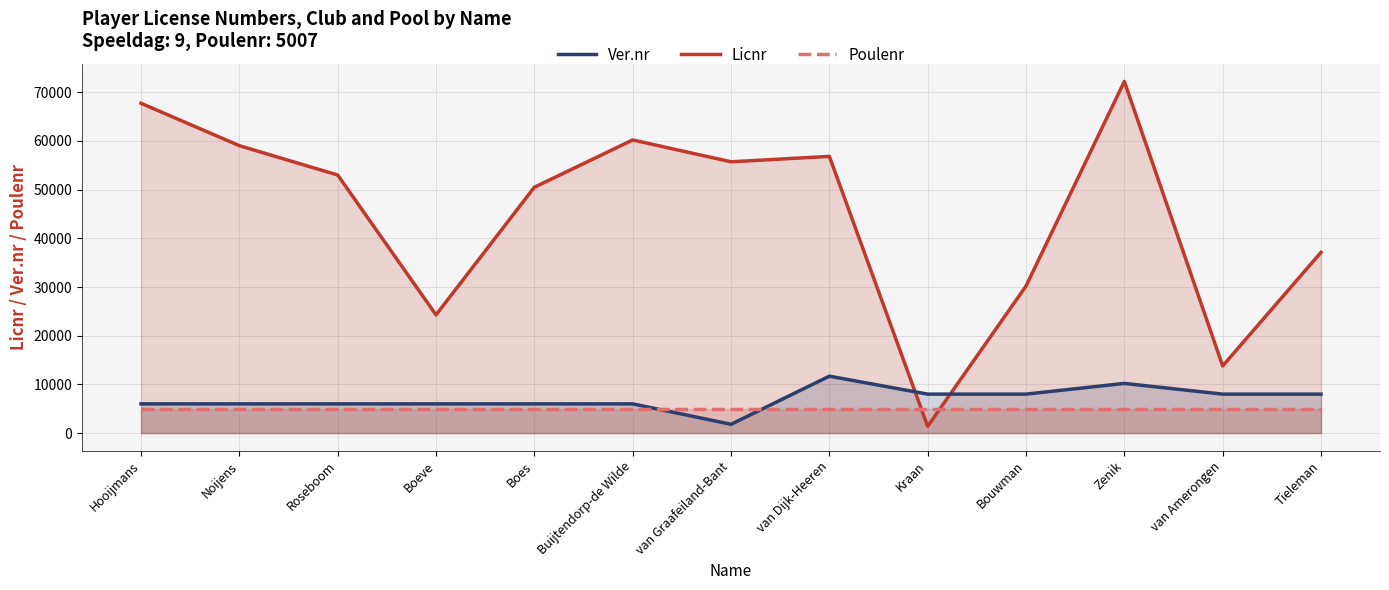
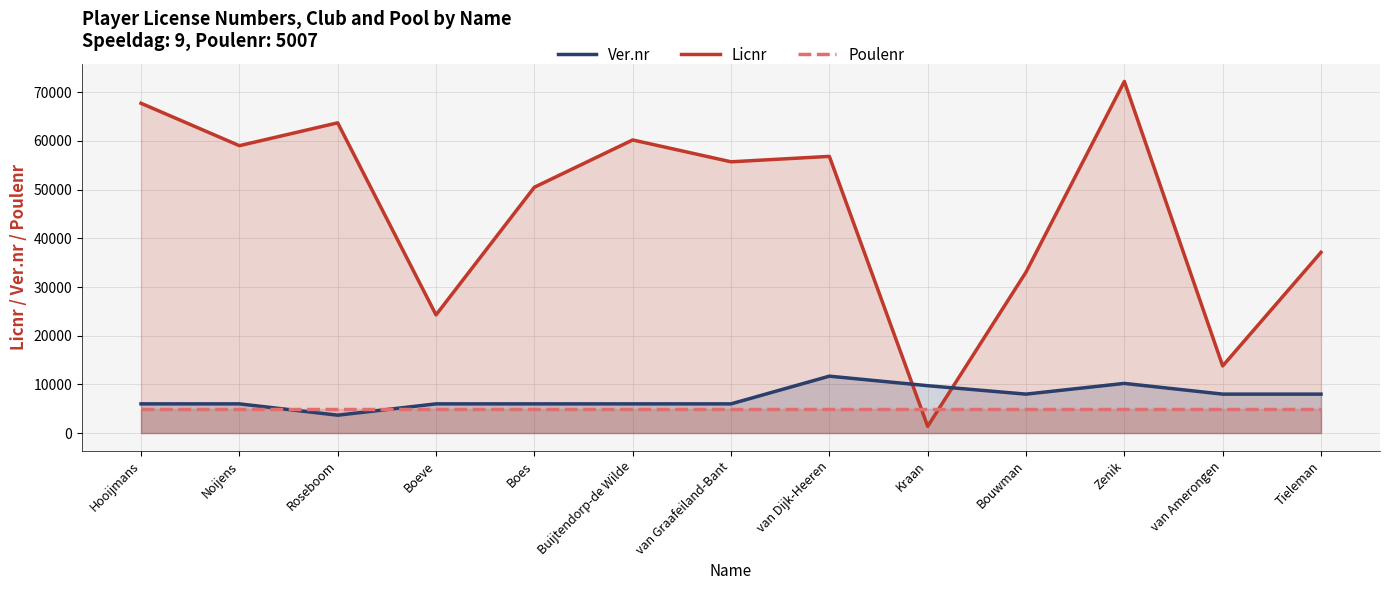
Licnr, Roseboom: 53000 -> 64000
Ver.nr, Roseboom: 6000 -> 4000
Ver.nr, van Graafeiland-Bant: 2000 -> 6000
Ver.nr, Kraan: 8000 -> 10000
Licnr, Bouwman: 30000 -> 33000
